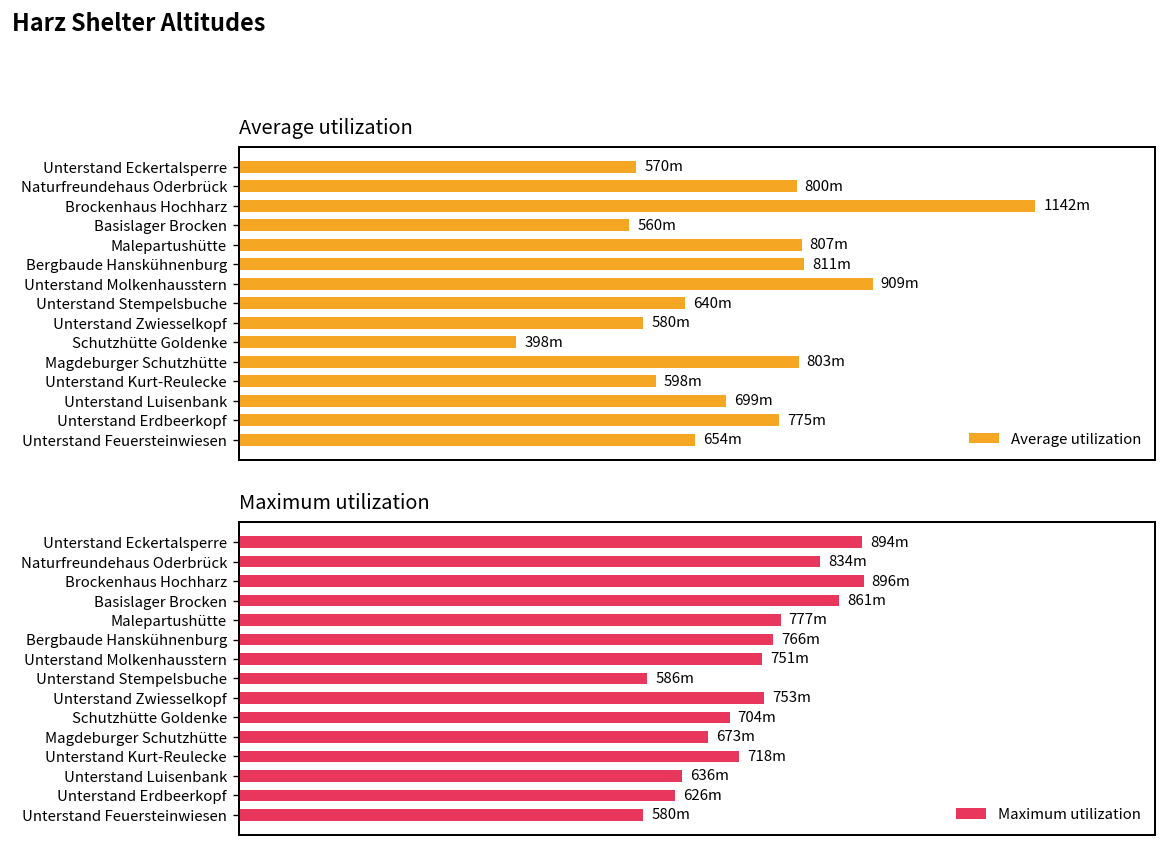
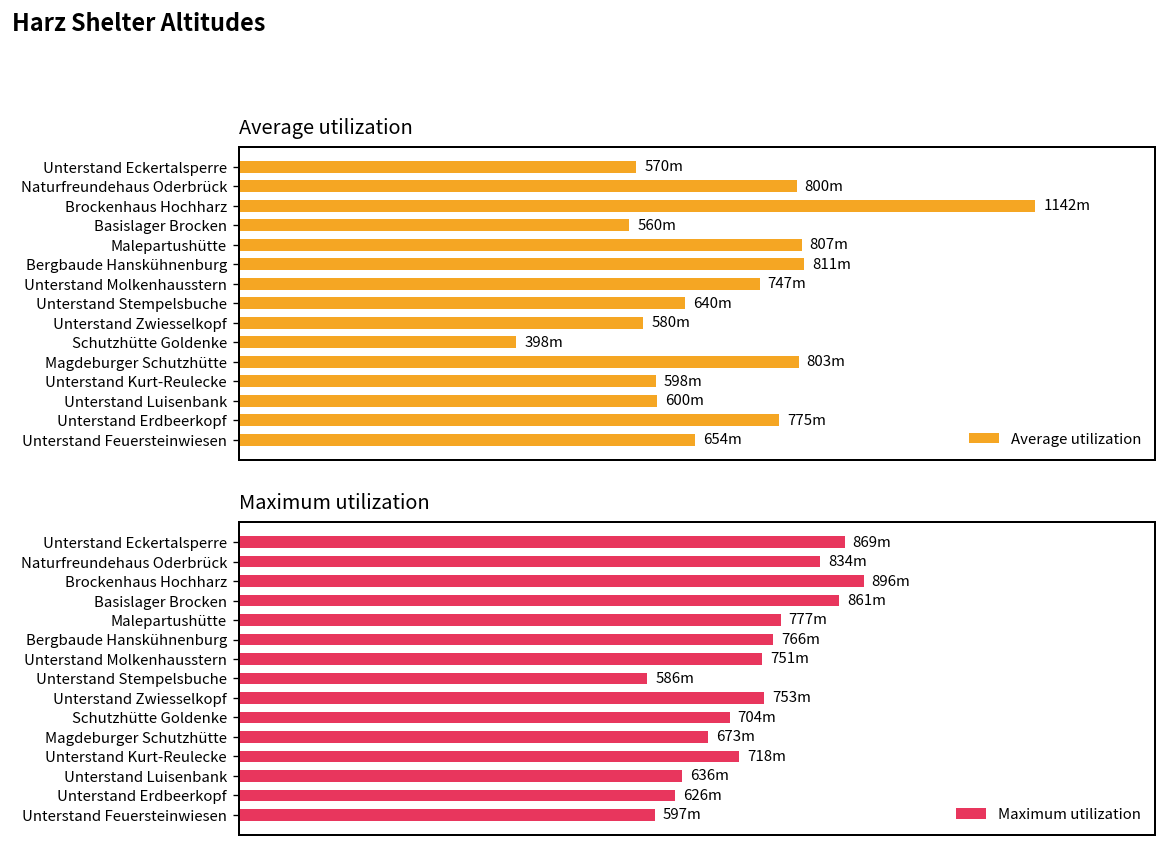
Average utilization, Unterstand Molkenhausstern: 909m -> 747m
Average utilization, Unterstand Luisenbank: 699m -> 600m
Maximum utilization, Unterstand Eckertalsperre: 894m -> 869m
Maximum utilization, Unterstand Feuersteinwiesen: 580m -> 597m
